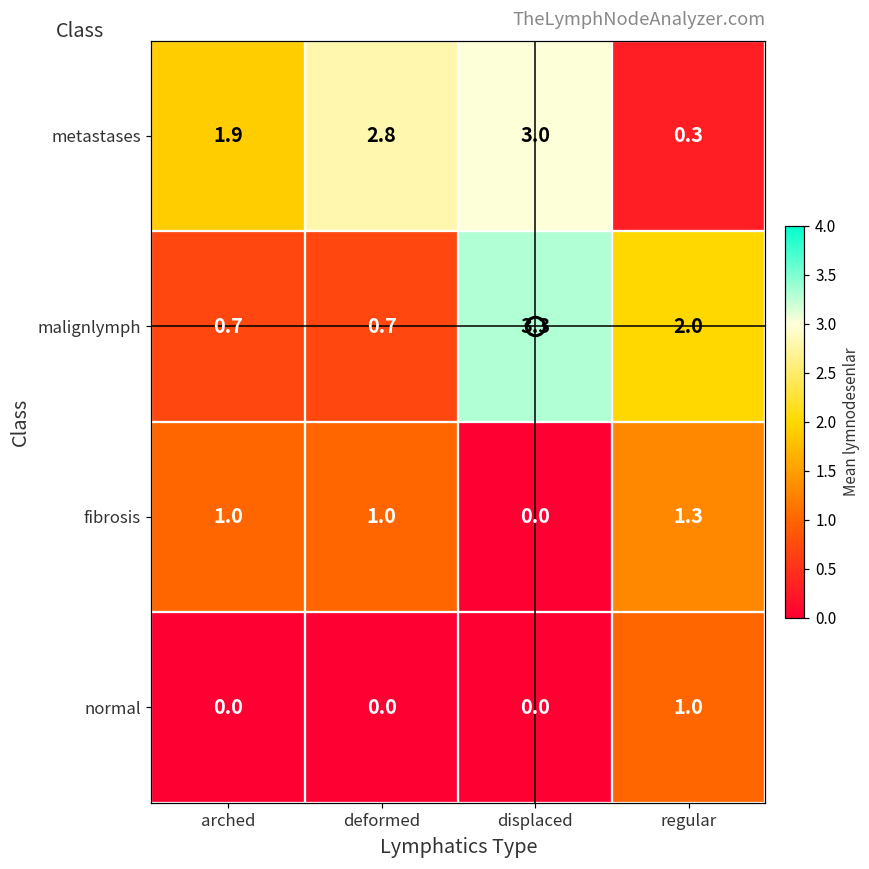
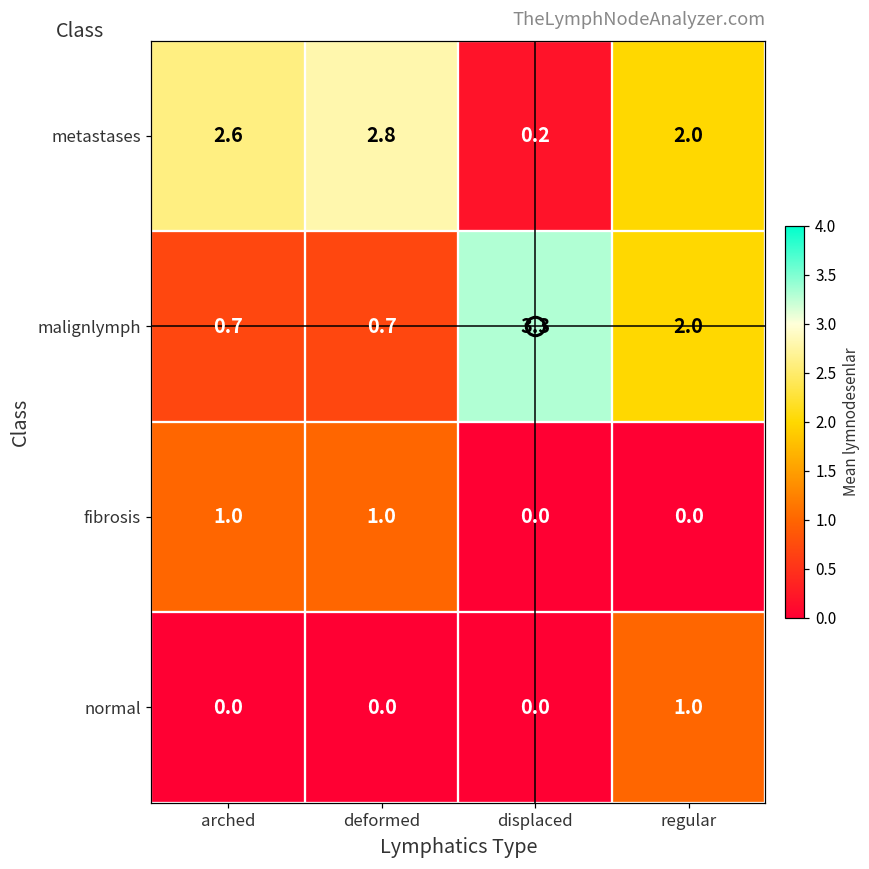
metastases, arched: 1.9 -> 2.6
metastases, displaced: 3.0 -> 0.2
metastases, regular: 0.3 -> 2.0
fibrosis, regular: 1.3 -> 0.0
